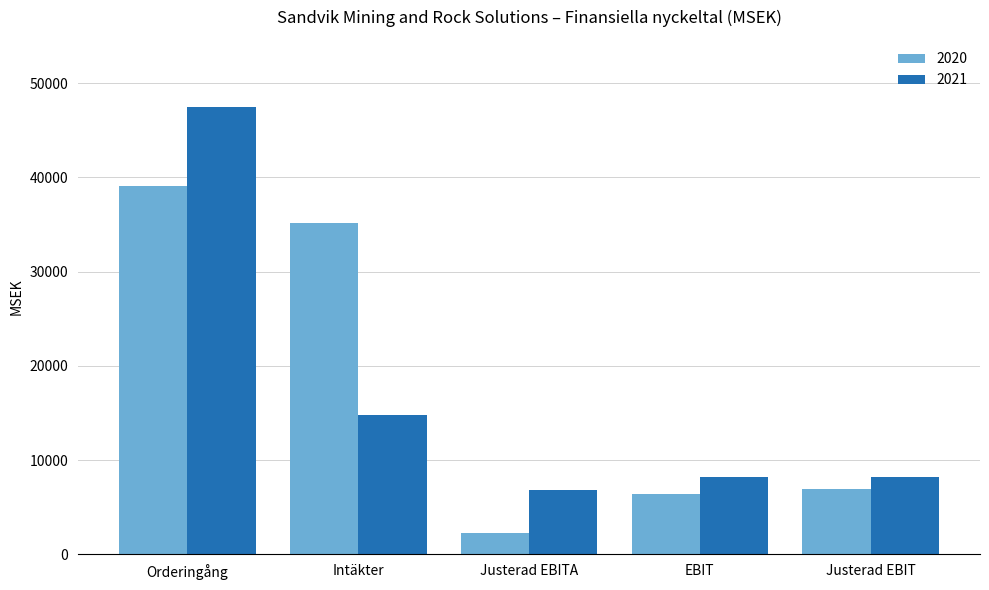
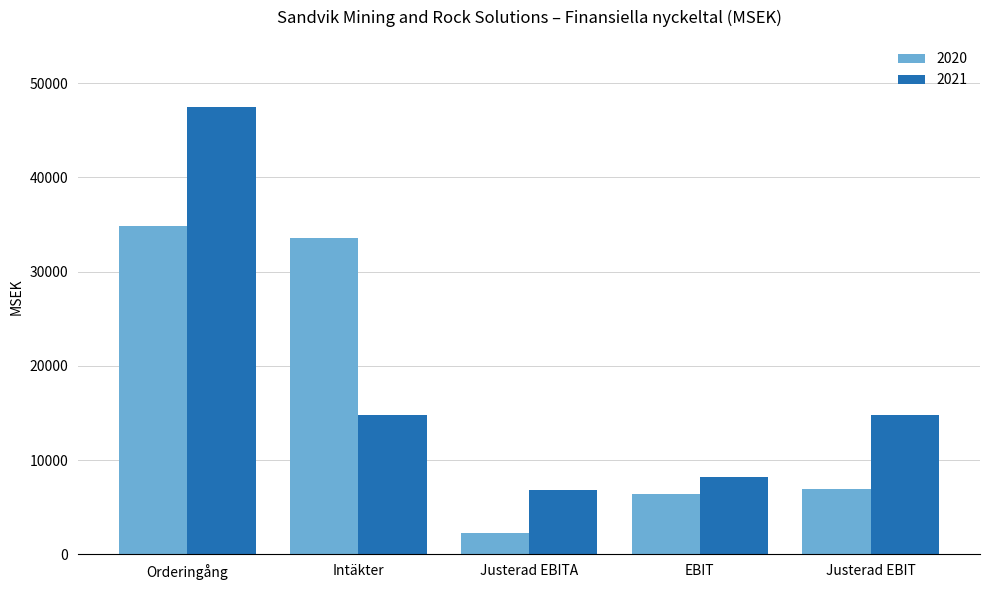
2020, Orderingång: 39000 -> 35000
2020, Intäkter: 35000 -> 34000
2021, Justerad EBIT: 8000 -> 15000
